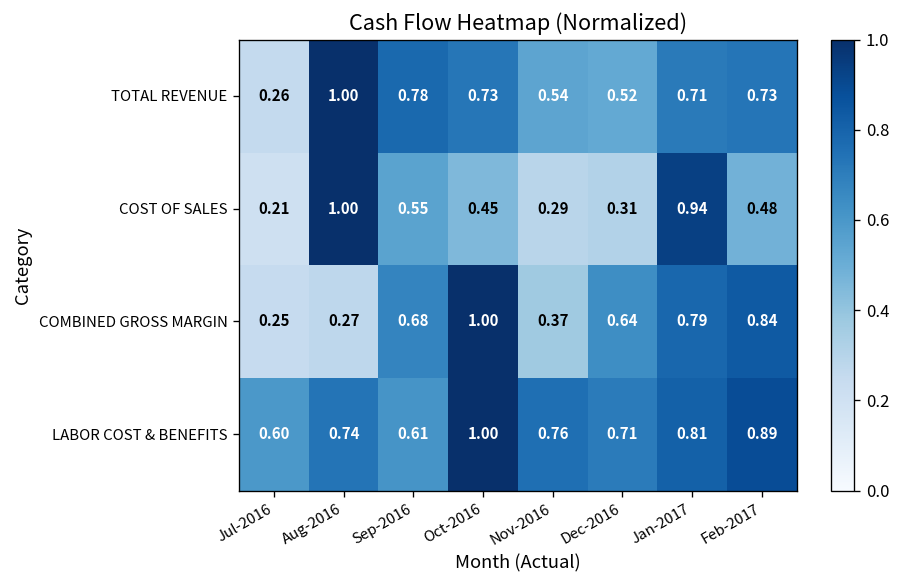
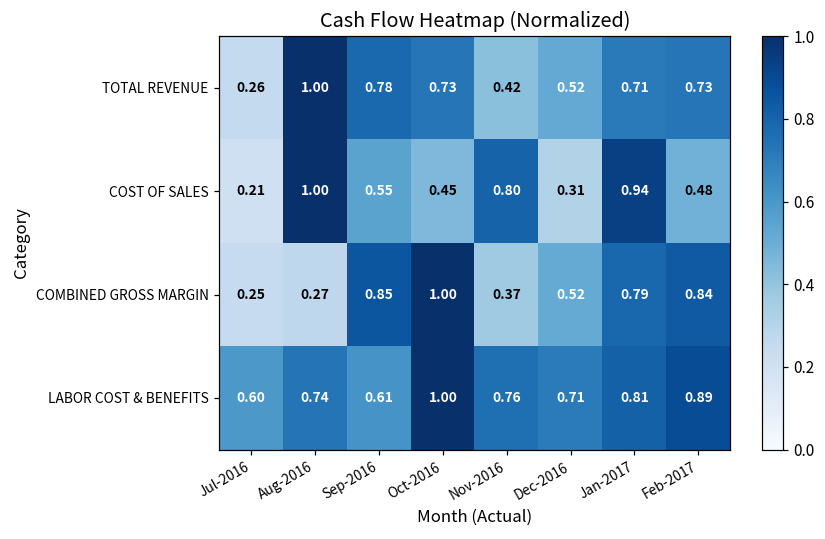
TOTAL REVENUE, Nov-2016: 0.54 -> 0.42
COST OF SALES, Nov-2016: 0.29 -> 0.80
COMBINED GROSS MARGIN, Sep-2016: 0.68 -> 0.85
COMBINED GROSS MARGIN, Dec-2016: 0.64 -> 0.52
